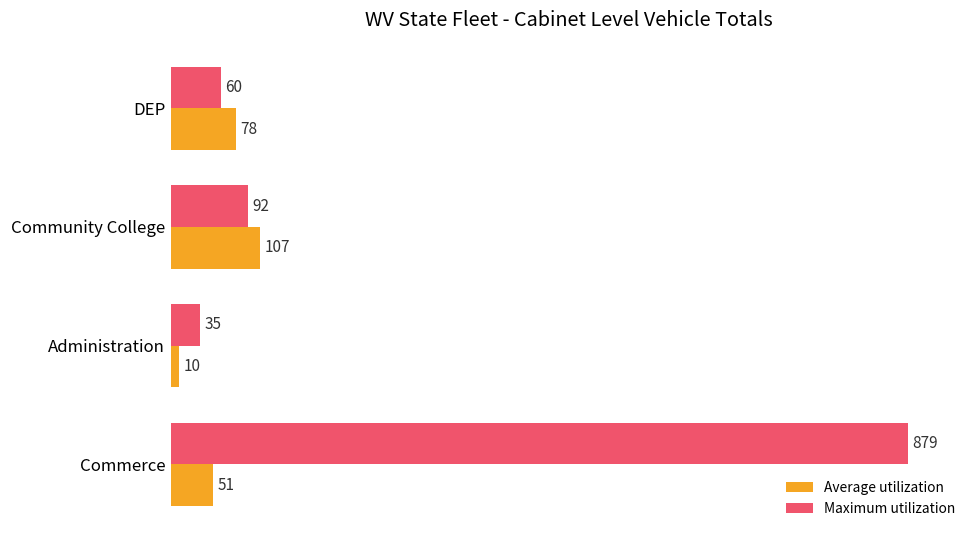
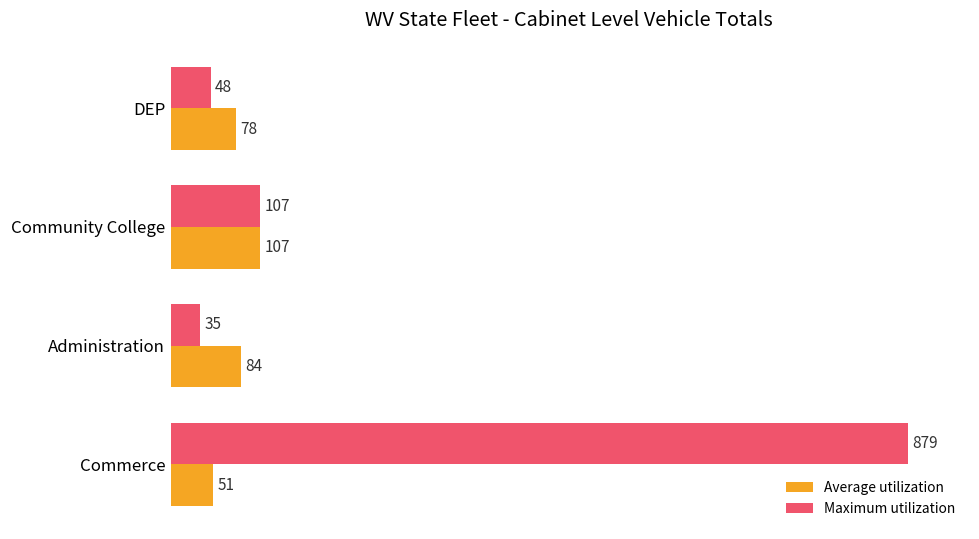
Maximum utilization, DEP: 60 -> 48
Maximum utilization, Community College: 92 -> 107
Average utilization, Administration: 10 -> 84
